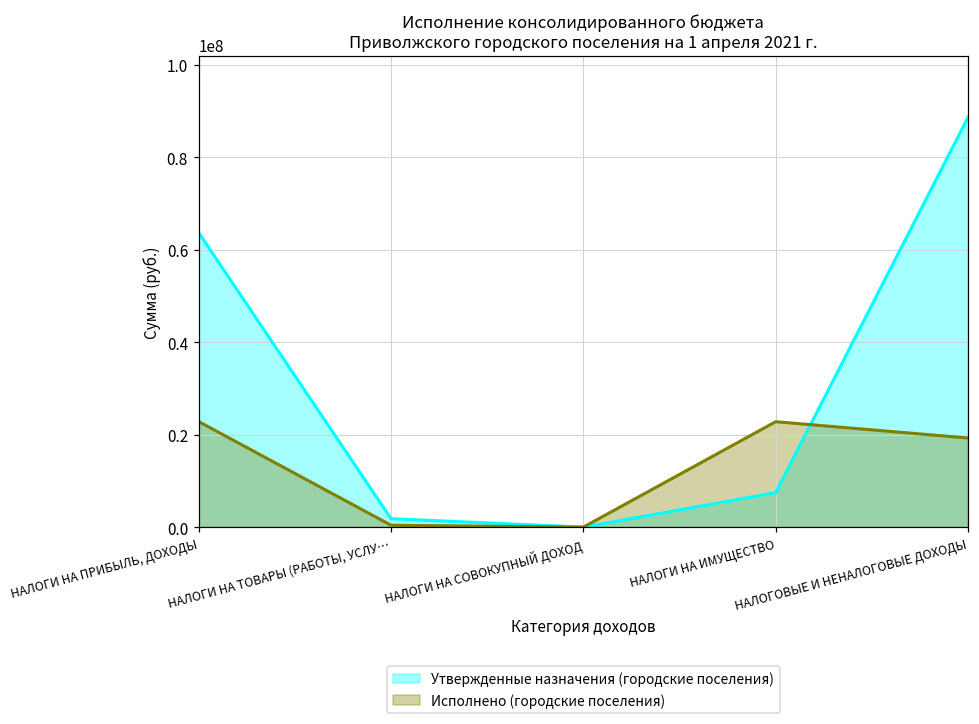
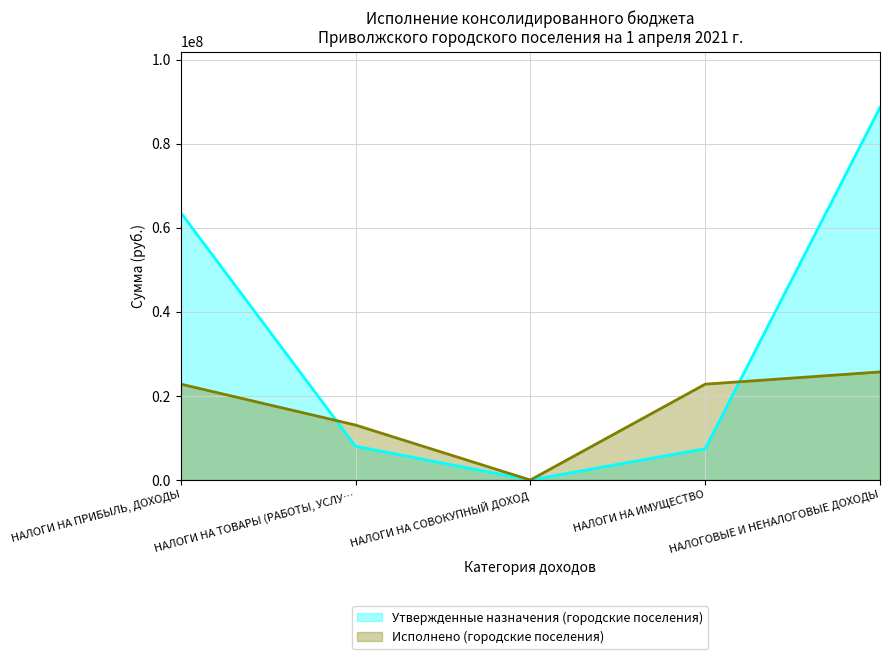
Утвержденные назначения (городские поселения), НАЛОГИ НА ТОВАРЫ (РАБОТЫ, УСЛУ…: 2000000 -> 8000000
Исполнено (городские поселения), НАЛОГИ НА ТОВАРЫ (РАБОТЫ, УСЛУ…: 0 -> 13000000
Исполнено (городские поселения), НАЛОГОВЫЕ И НЕНАЛОГОВЫЕ ДОХОДЫ: 19000000 -> 26000000
